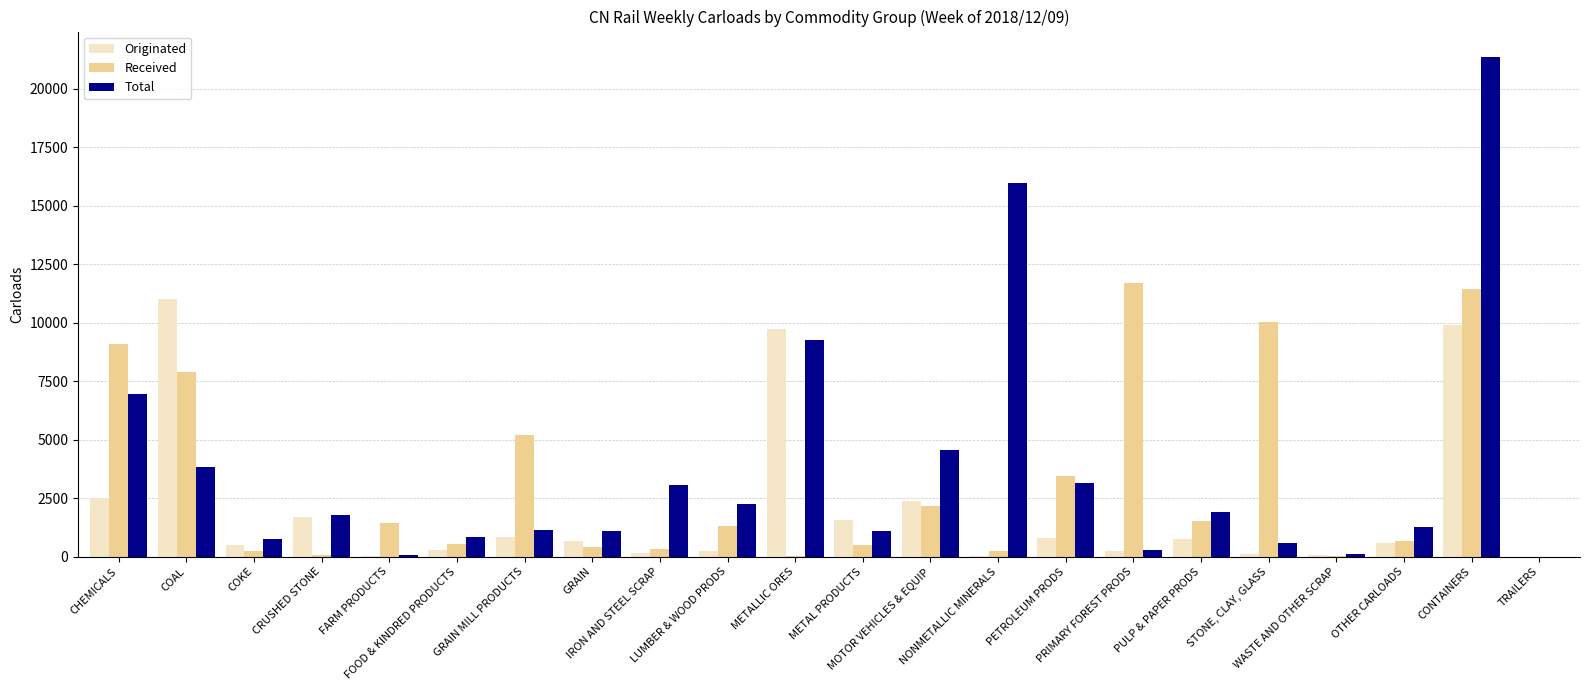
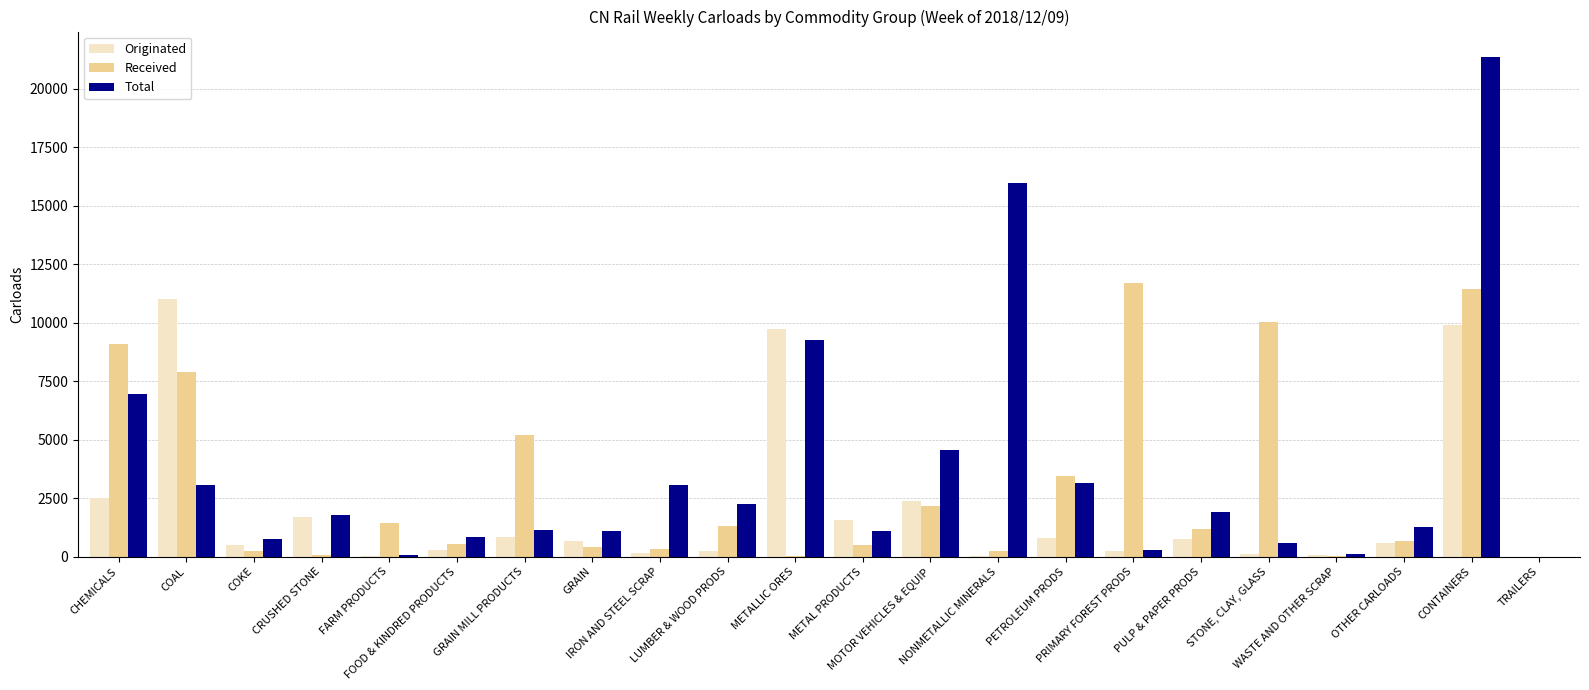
Total, COAL: 3800 -> 3100
Received, PULP & PAPER PRODS: 1500 -> 1200
